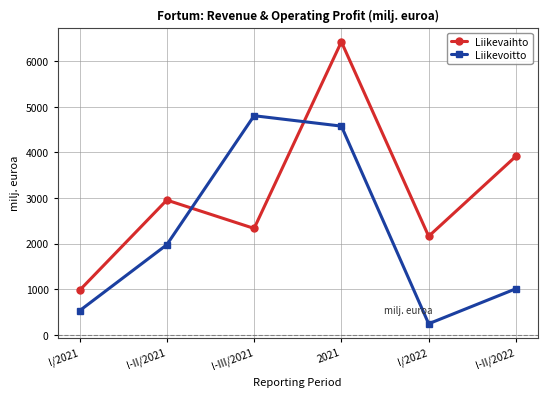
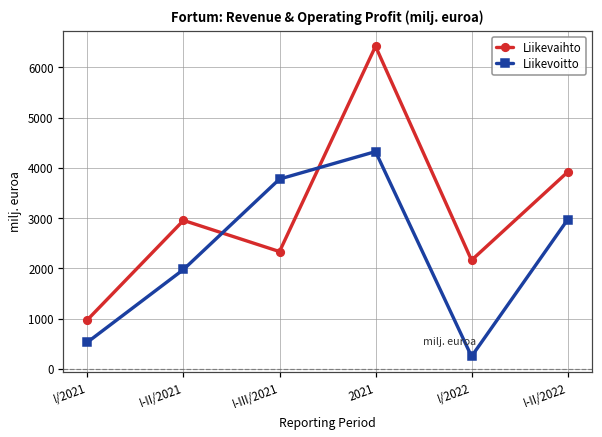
Liikevoitto, I-III/2021: 4800 -> 3800
Liikevoitto, 2021: 4600 -> 4300
Liikevoitto, I-II/2022: 1000 -> 3000
